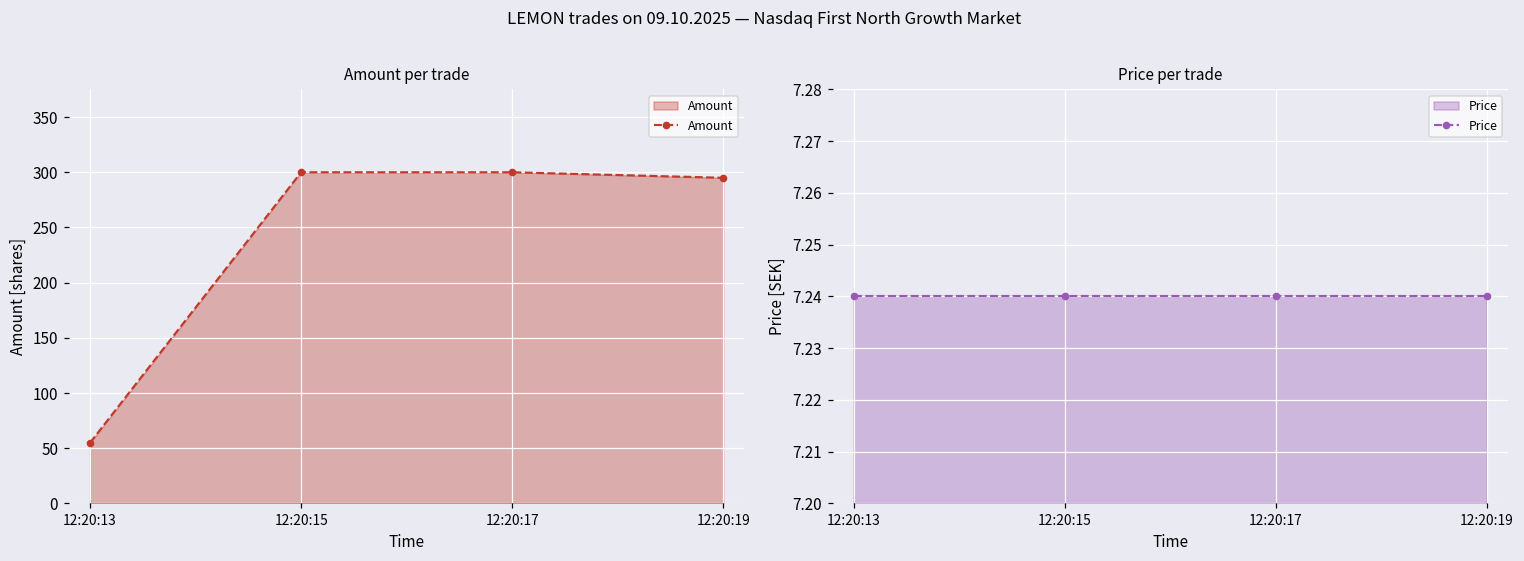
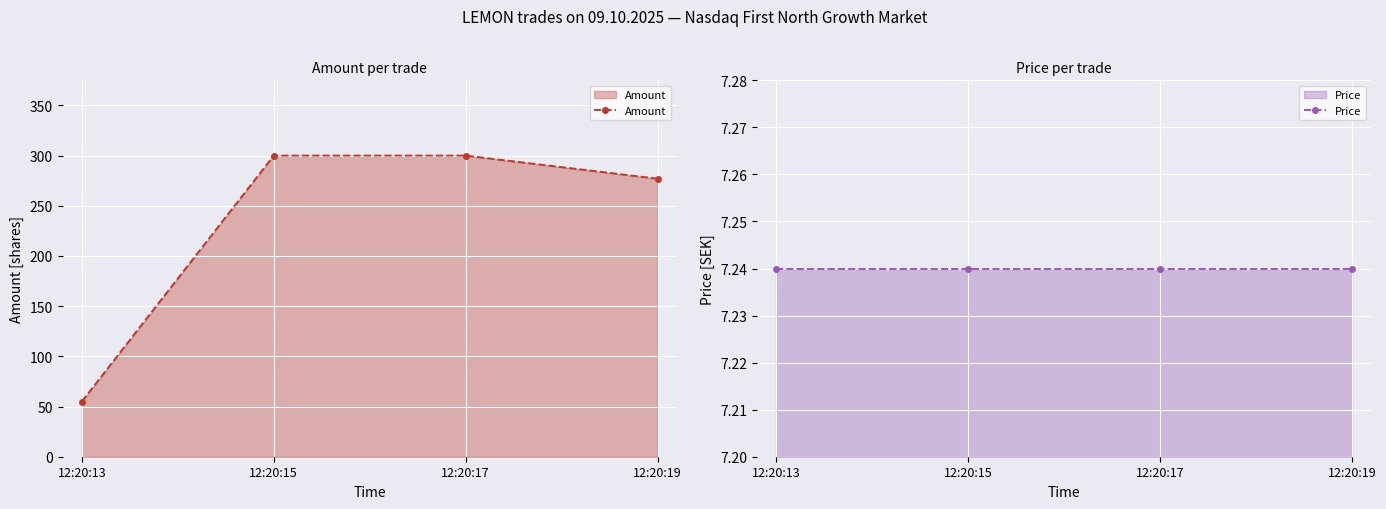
Amount per trade, 12:20:19: 295 -> 277
